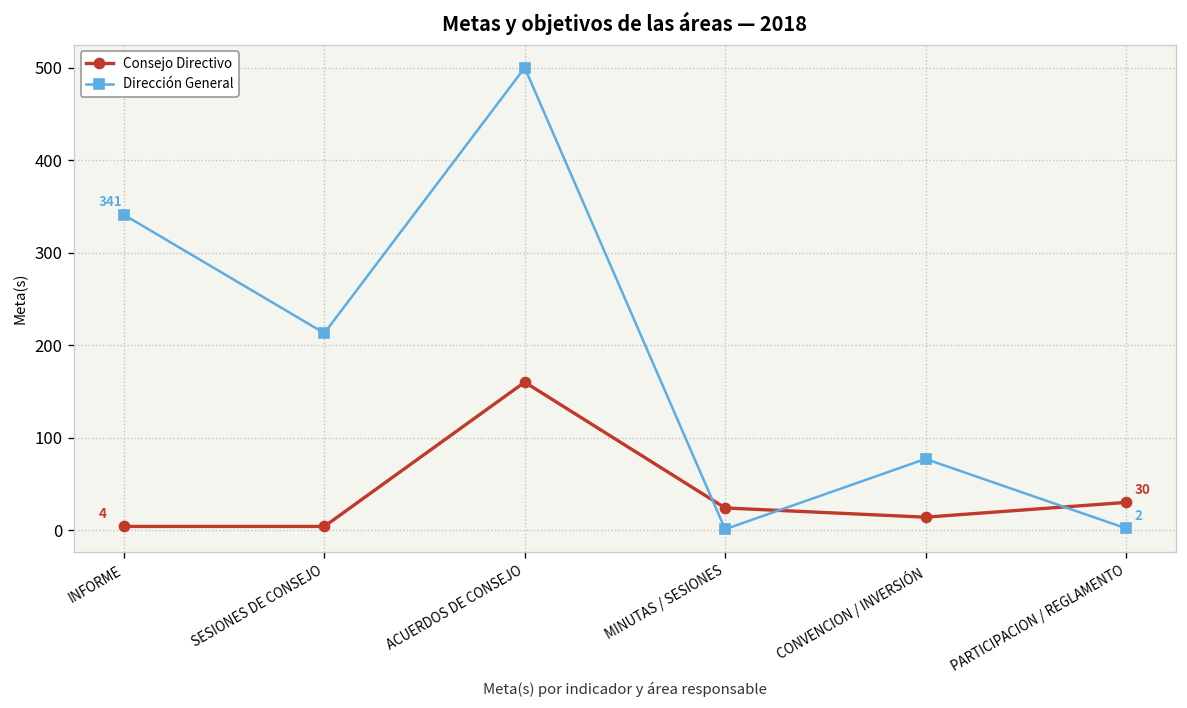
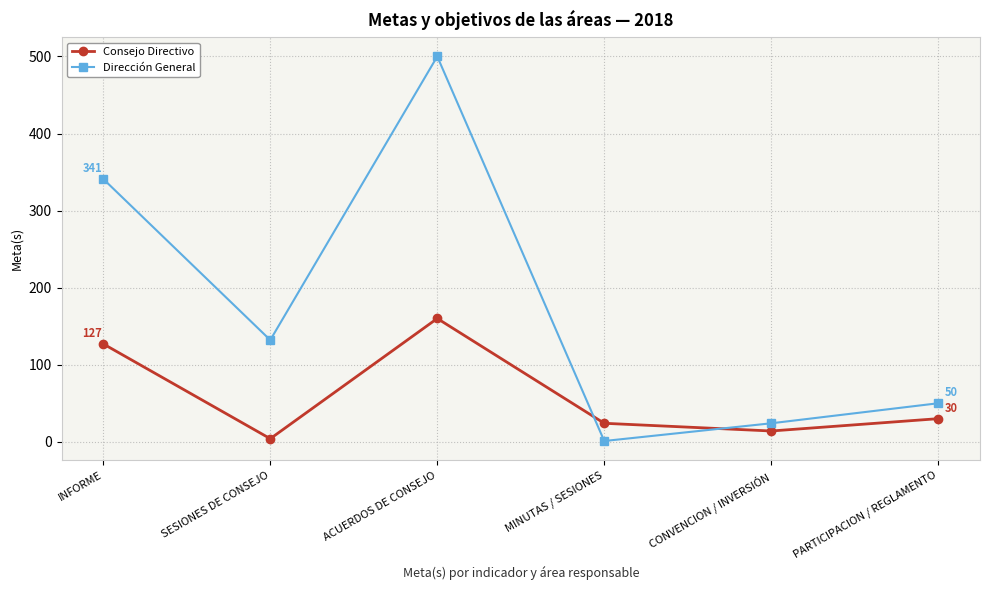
Consejo Directivo, INFORME: 4 -> 127
Dirección General, SESIONES DE CONSEJO: 210 -> 130
Dirección General, CONVENCION / INVERSIÓN: 80 -> 20
Dirección General, PARTICIPACION / REGLAMENTO: 2 -> 50
